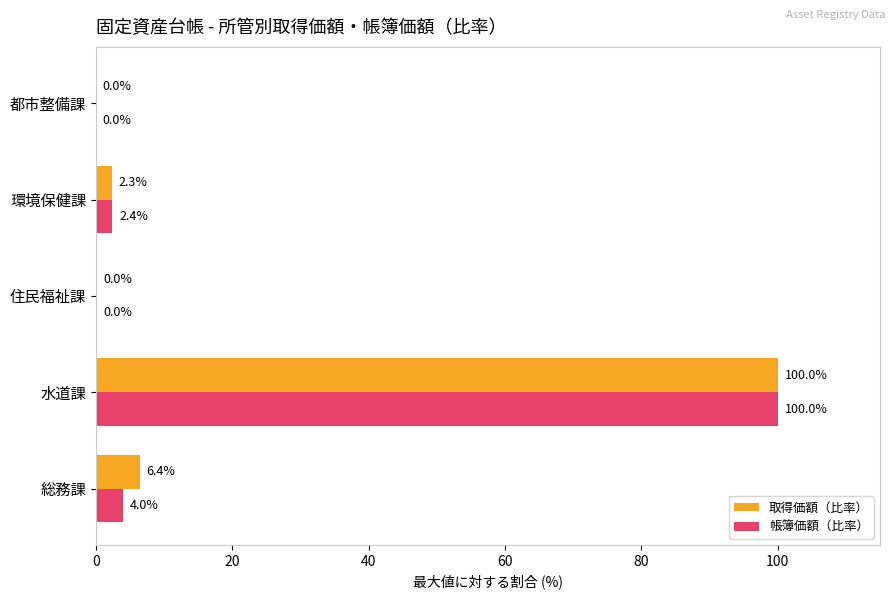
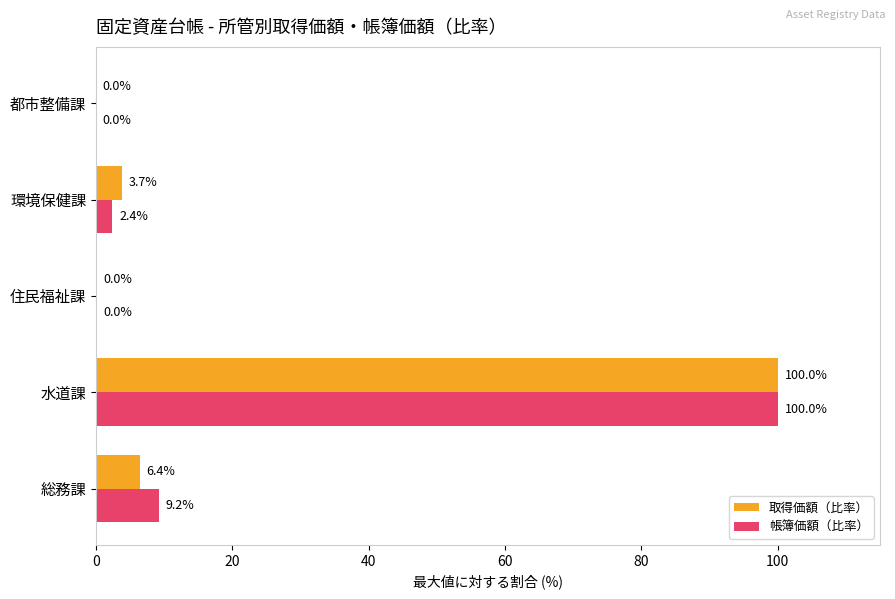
取得価額（比率）, 環境保健課: 2.3% -> 3.7%
帳簿価額（比率）, 総務課: 4.0% -> 9.2%
